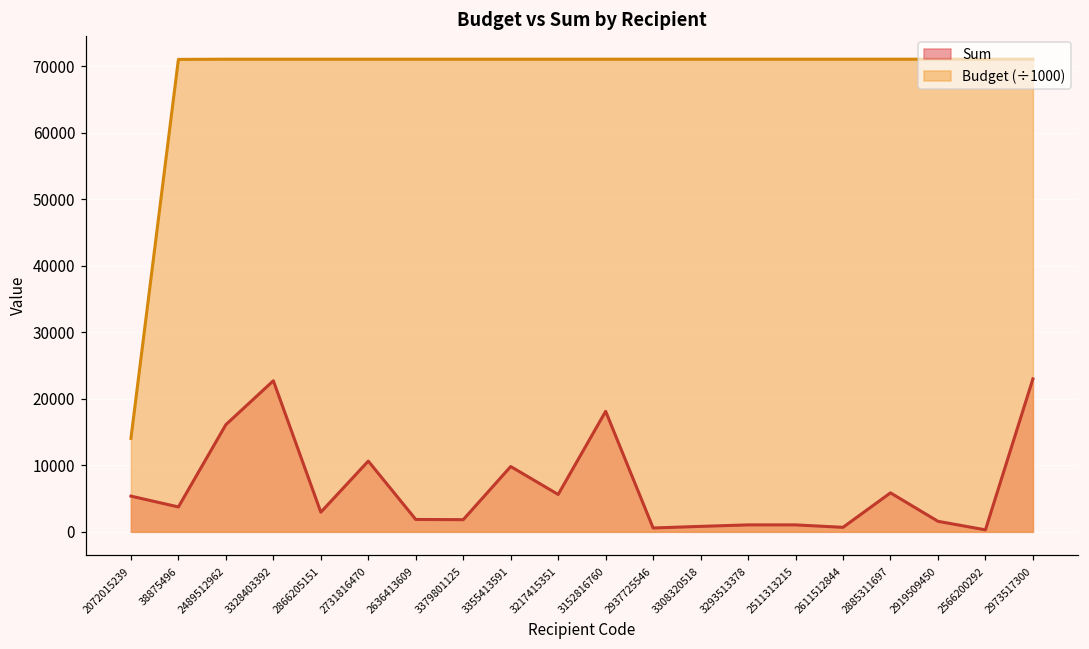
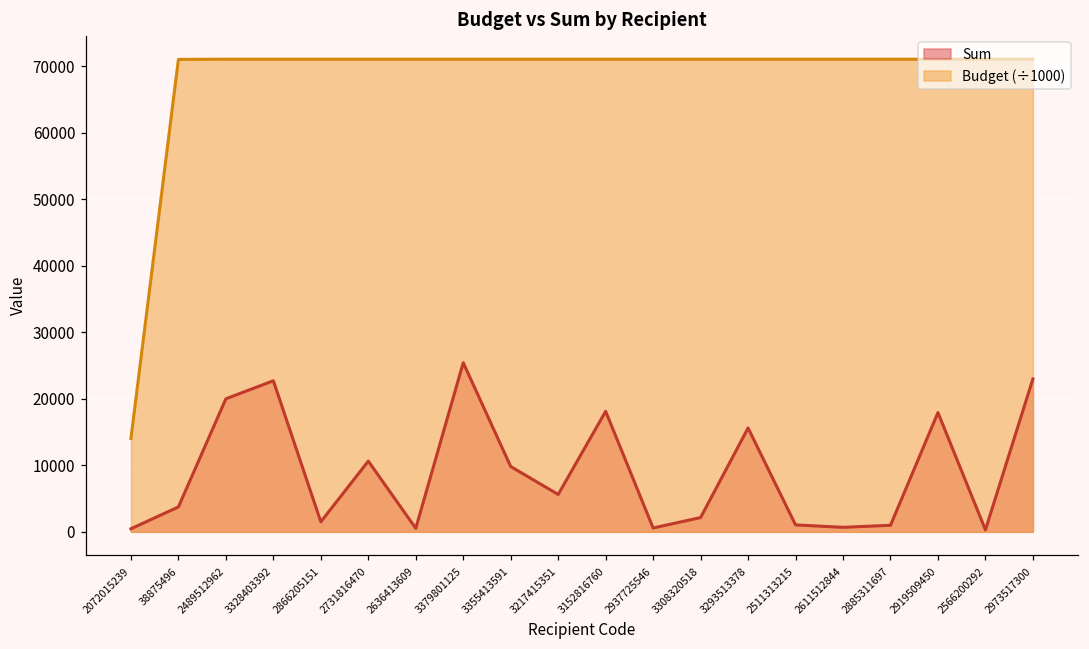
Sum, 2072015239: 5000 -> 0
Sum, 2489512962: 16000 -> 20000
Sum, 2866205151: 3000 -> 2000
Sum, 2636413609: 2000 -> 1000
Sum, 3379801125: 2000 -> 25000
Sum, 3308320518: 1000 -> 2000
Sum, 3293513378: 1000 -> 16000
Sum, 2885311697: 6000 -> 1000
Sum, 2919509450: 2000 -> 18000
